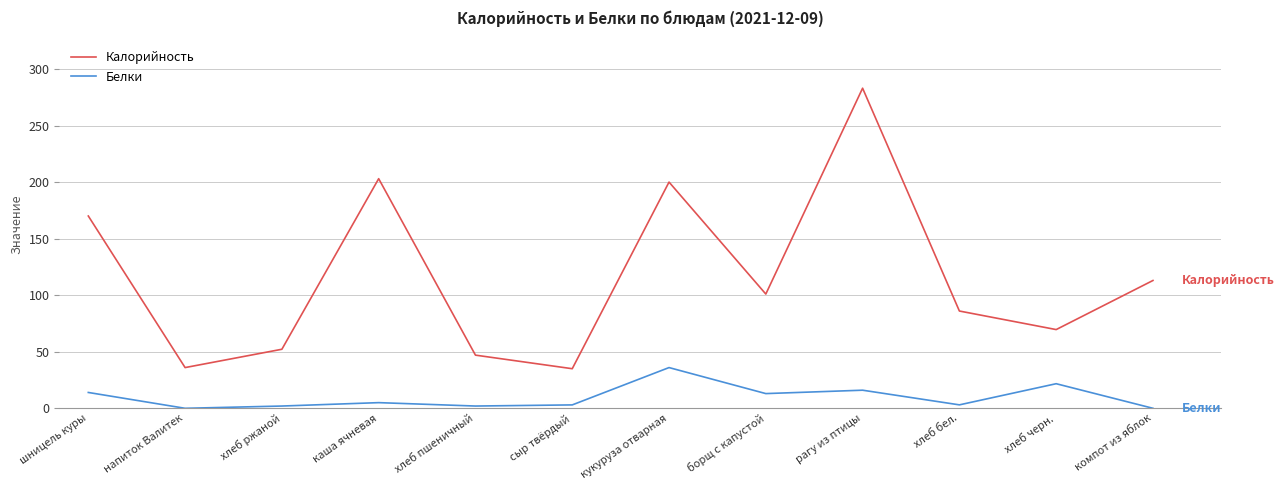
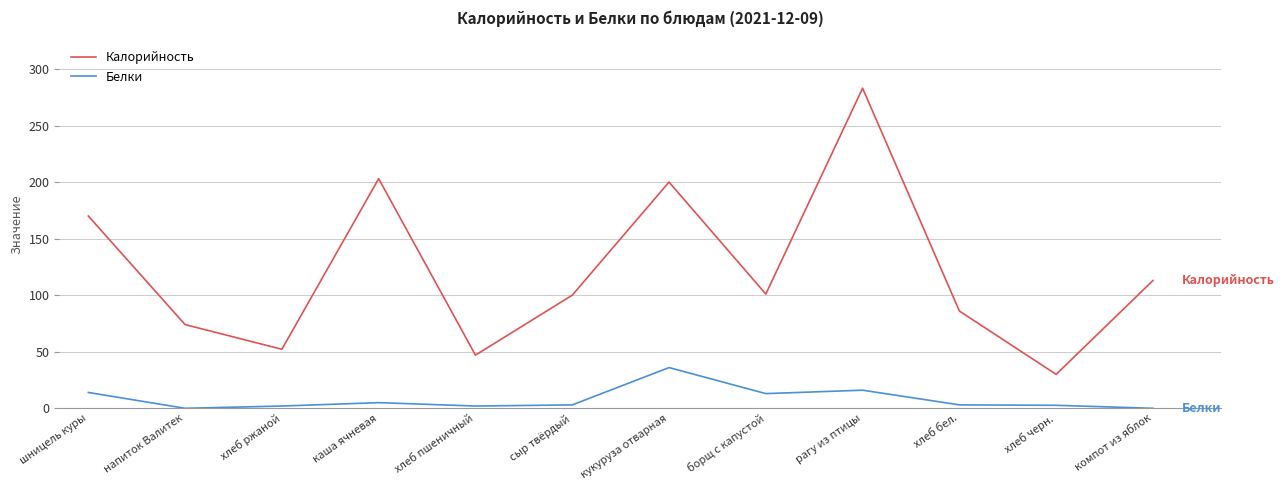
Калорийность, напиток Валитек: 36 -> 74
Калорийность, сыр твёрдый: 35 -> 100
Калорийность, хлеб черн.: 70 -> 30
Белки, хлеб черн.: 22 -> 3
